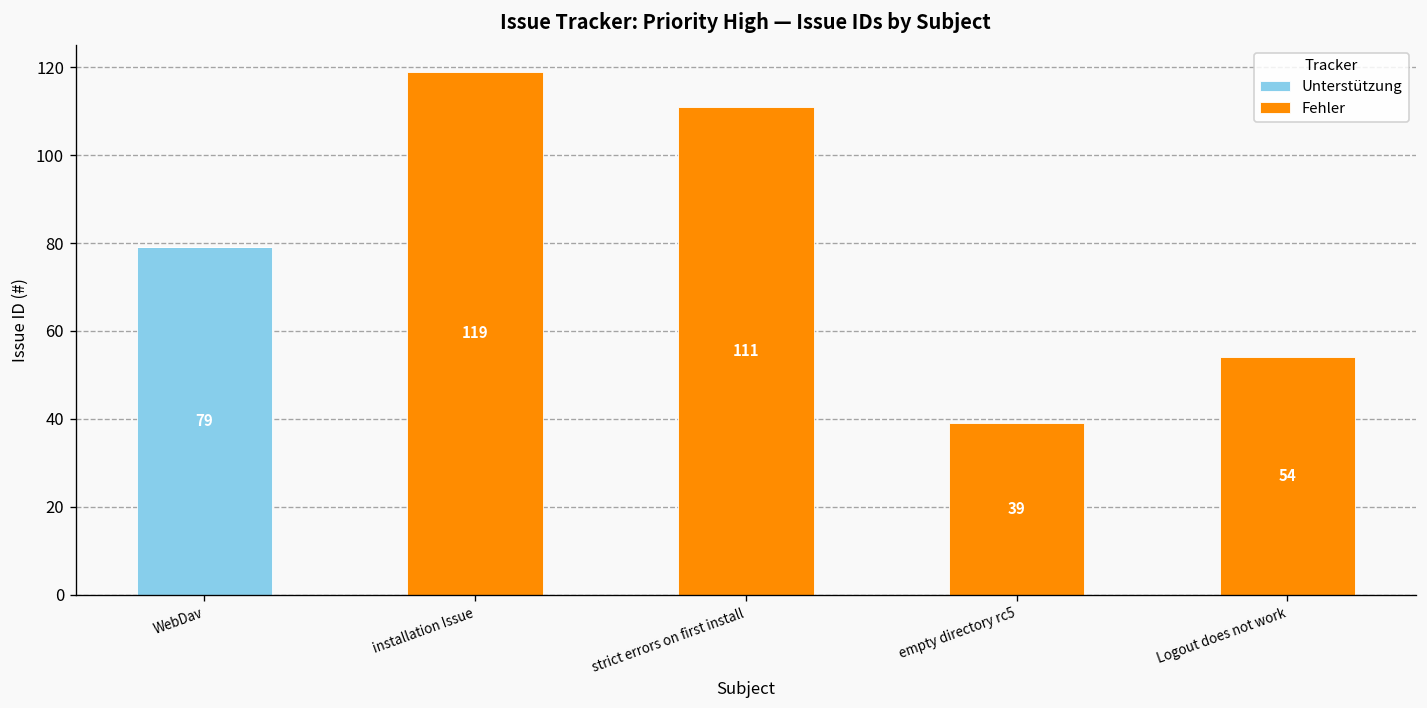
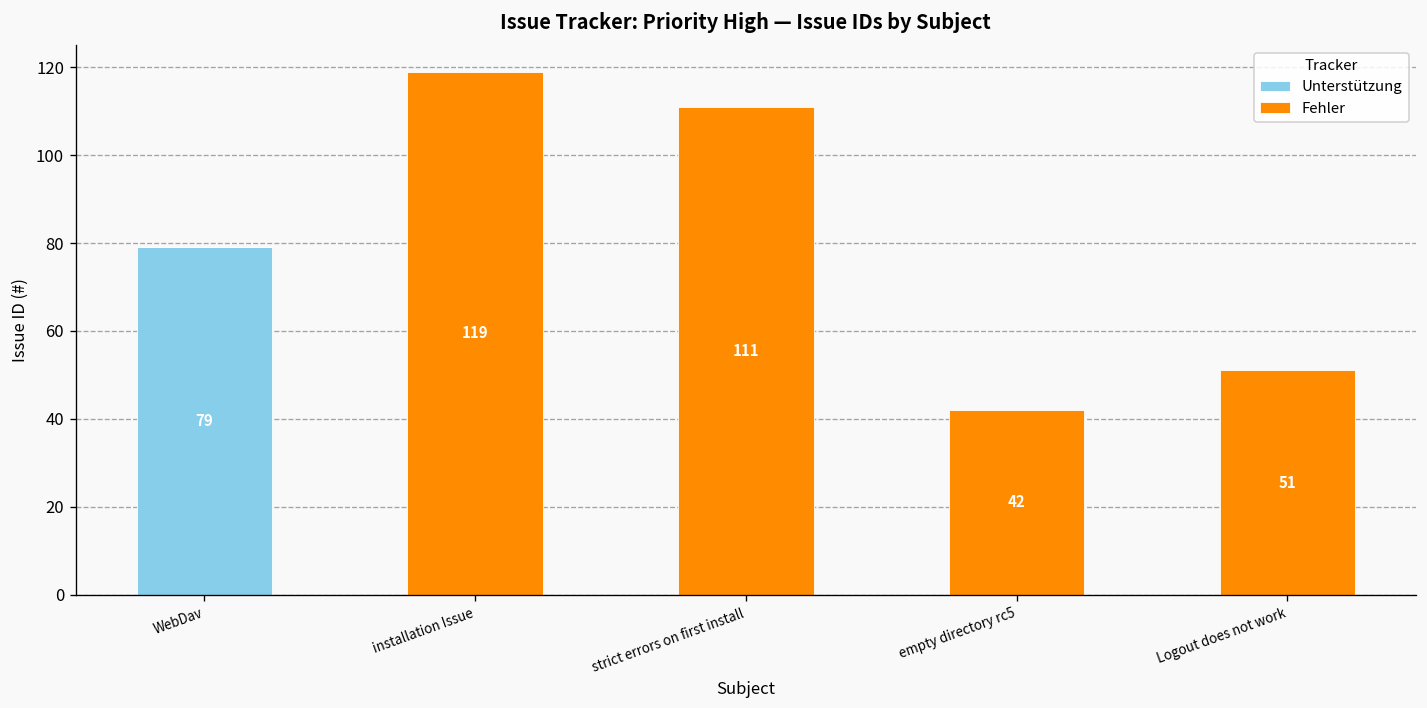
Fehler, empty directory rc5: 39 -> 42
Fehler, Logout does not work: 54 -> 51
